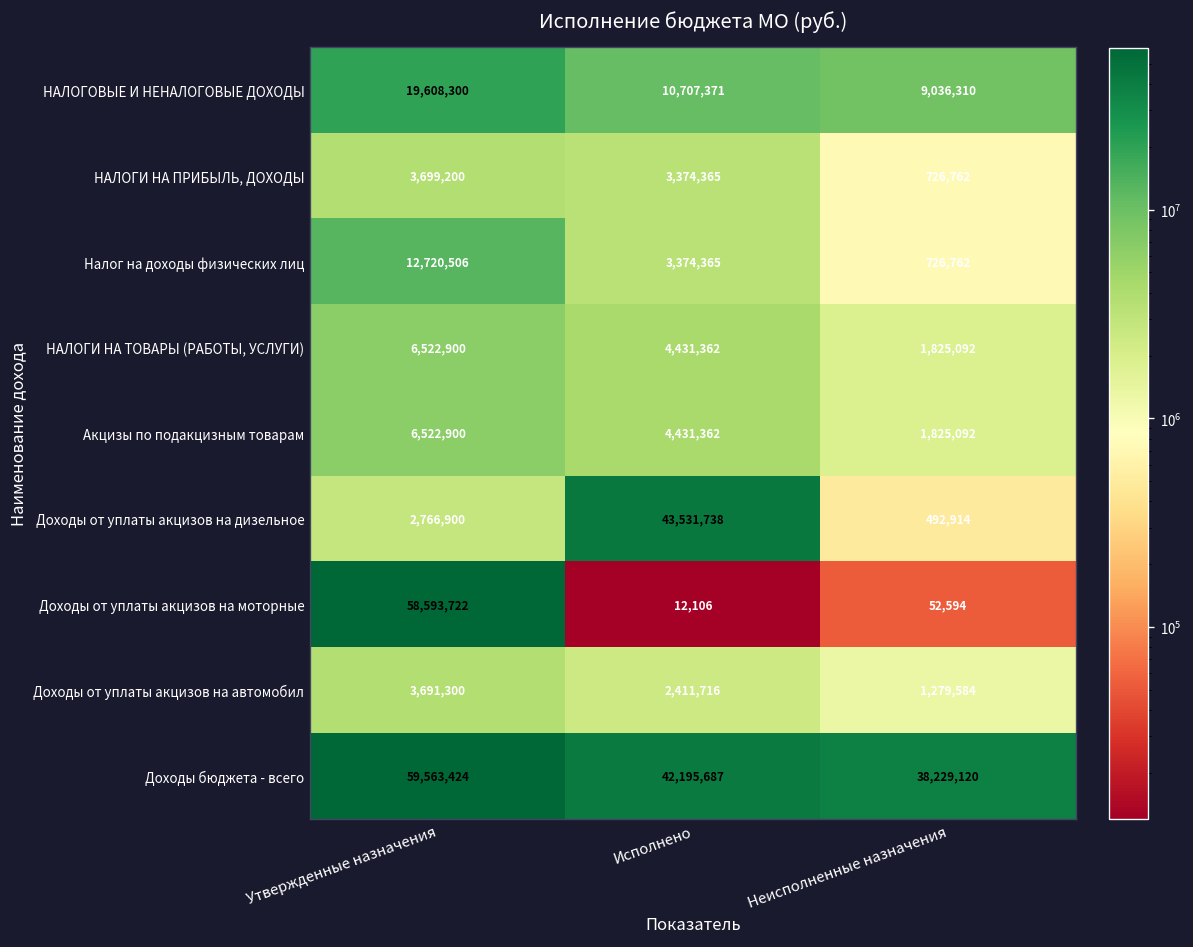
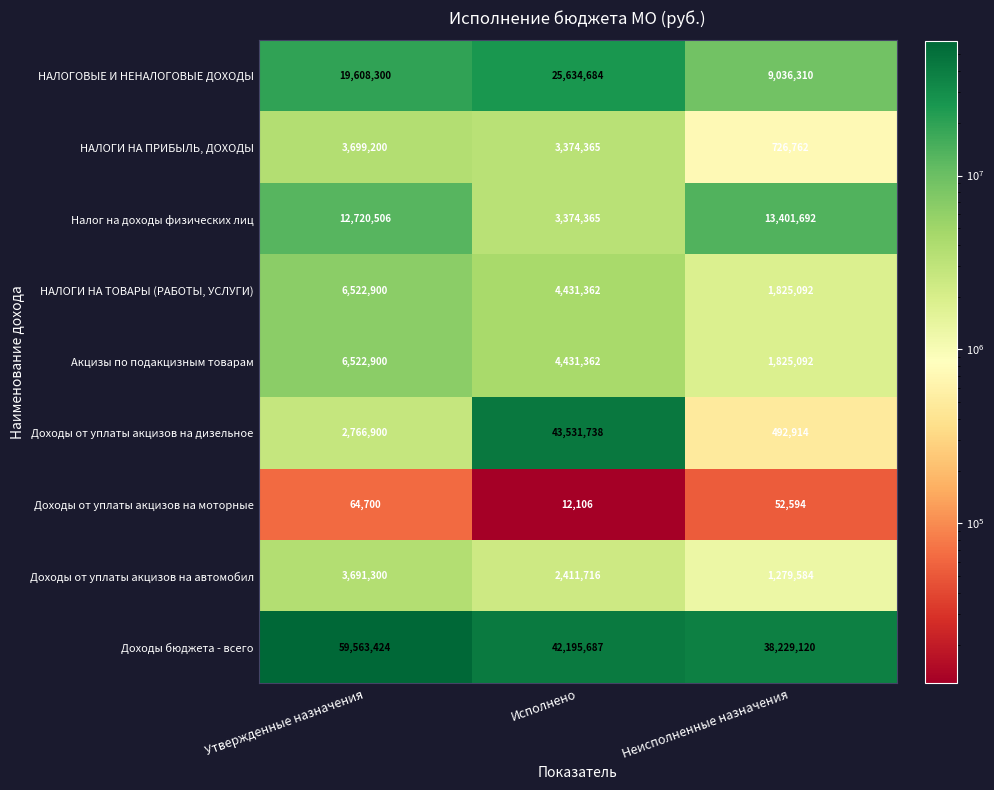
НАЛОГОВЫЕ И НЕНАЛОГОВЫЕ ДОХОДЫ, Исполнено: 10,707,371 -> 25,634,684
Налог на доходы физических лиц, Неисполненные назначения: 726,762 -> 13,401,692
Доходы от уплаты акцизов на моторные, Утвержденные назначения: 58,593,722 -> 64,700
